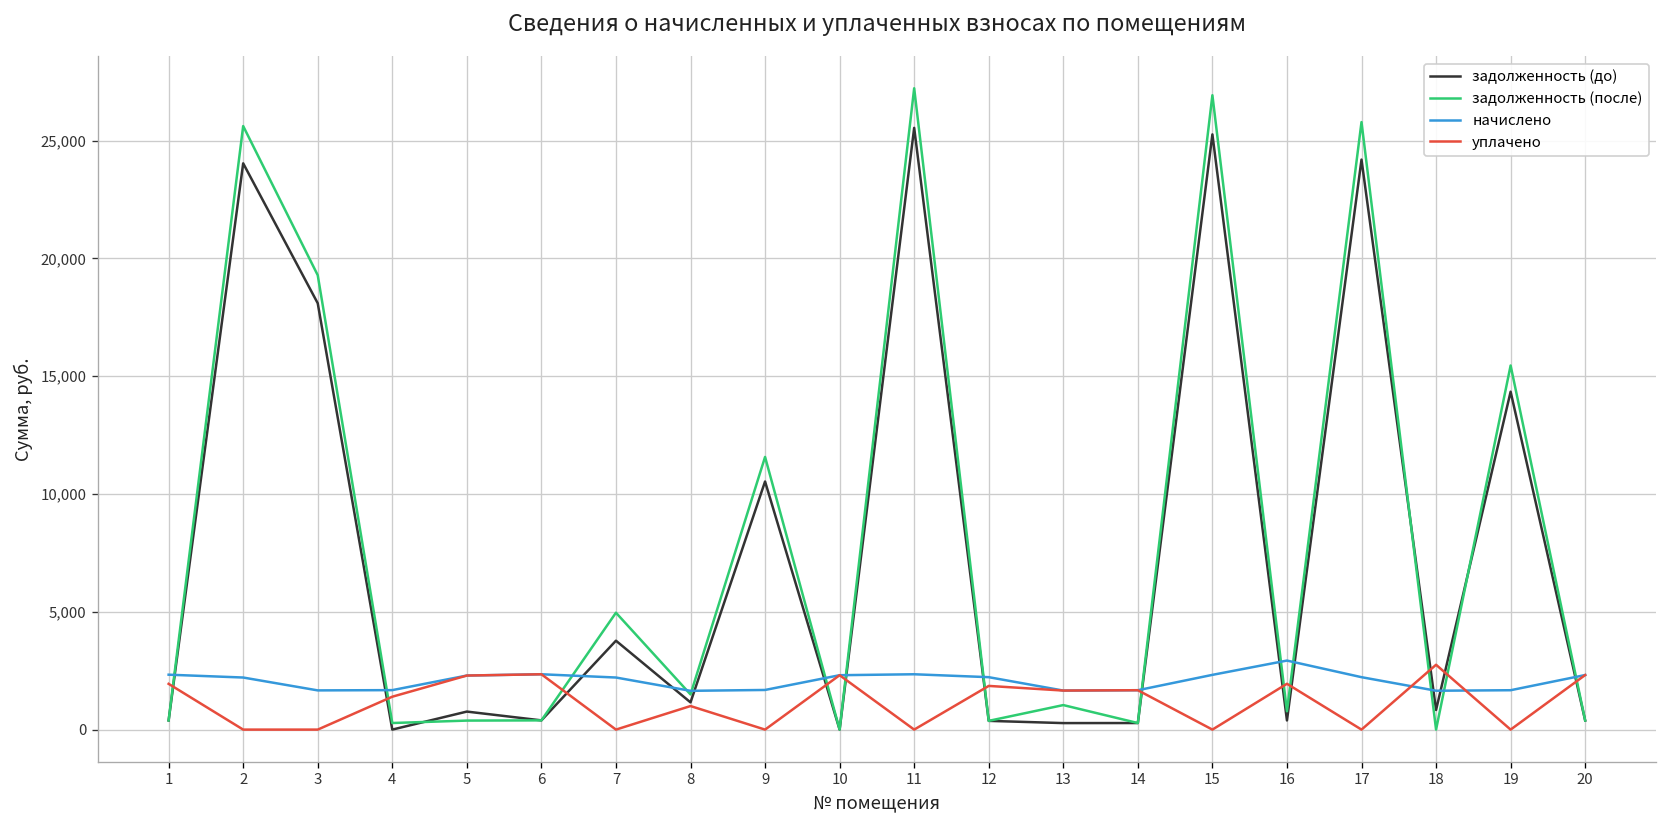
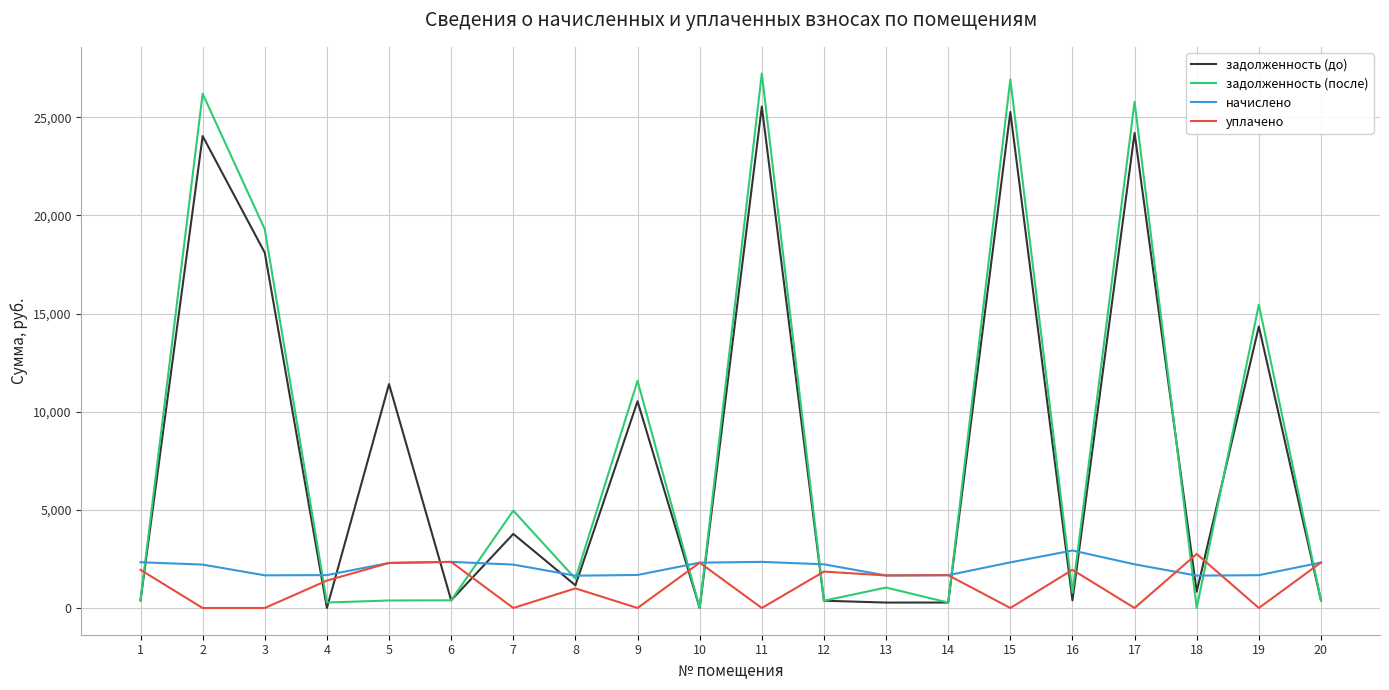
задолженность (после), 2: 25,600 -> 26,200
задолженность (до), 5: 800 -> 11,400
